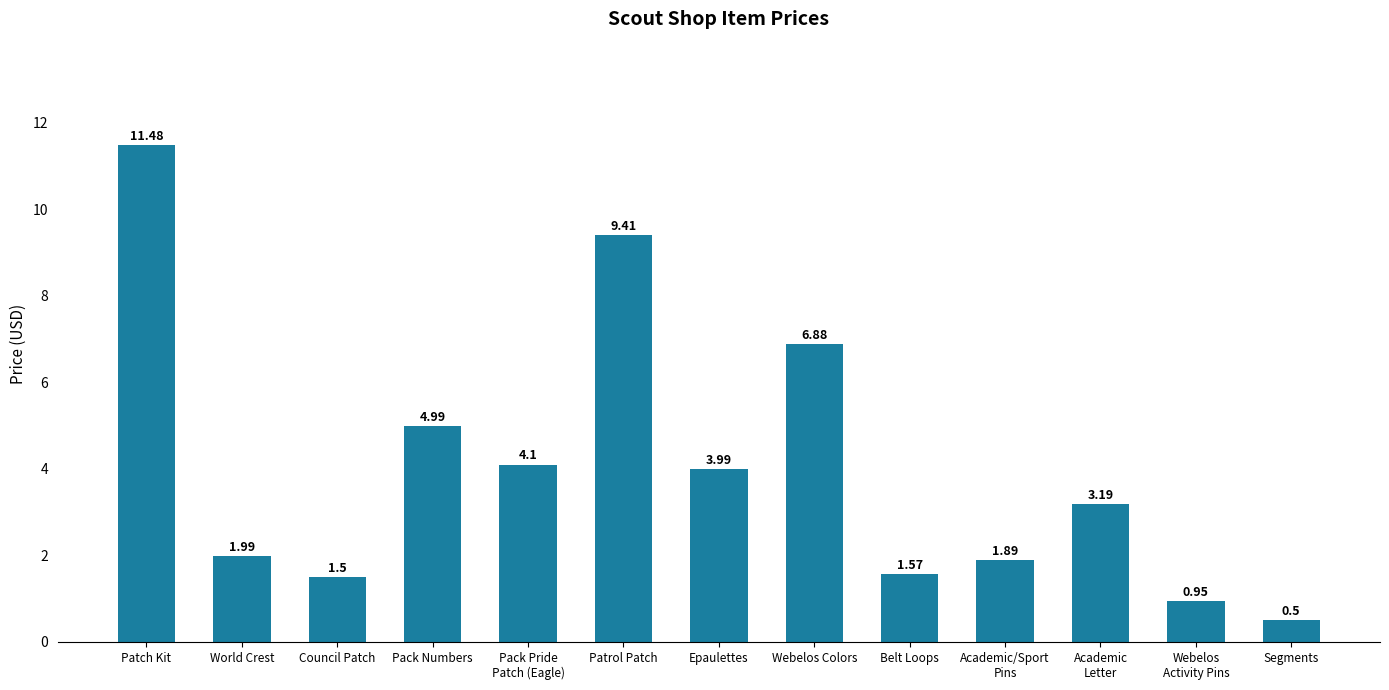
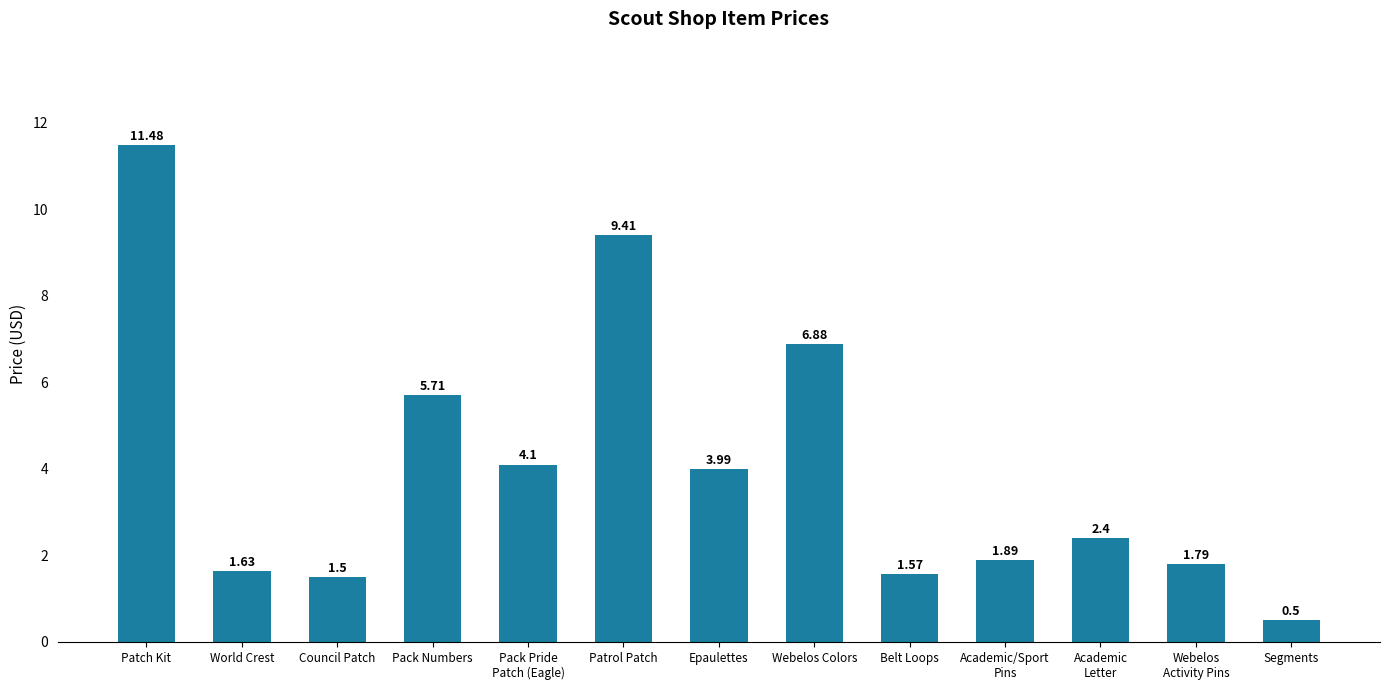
World Crest: 1.99 -> 1.63
Pack Numbers: 4.99 -> 5.71
Academic Letter: 3.19 -> 2.4
Webelos Activity Pins: 0.95 -> 1.79
